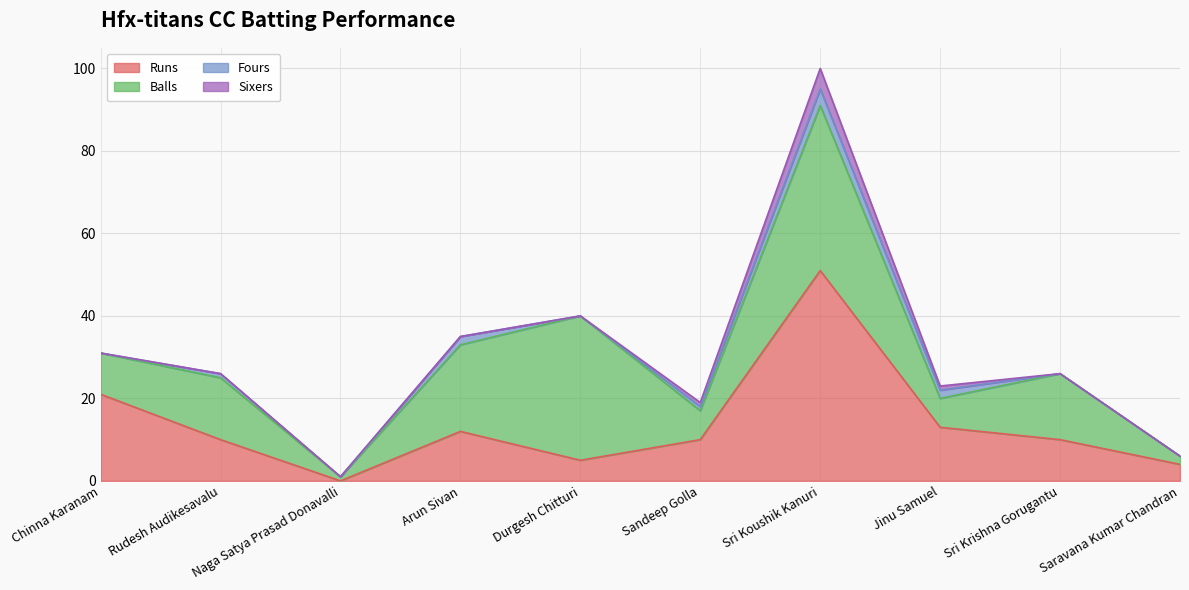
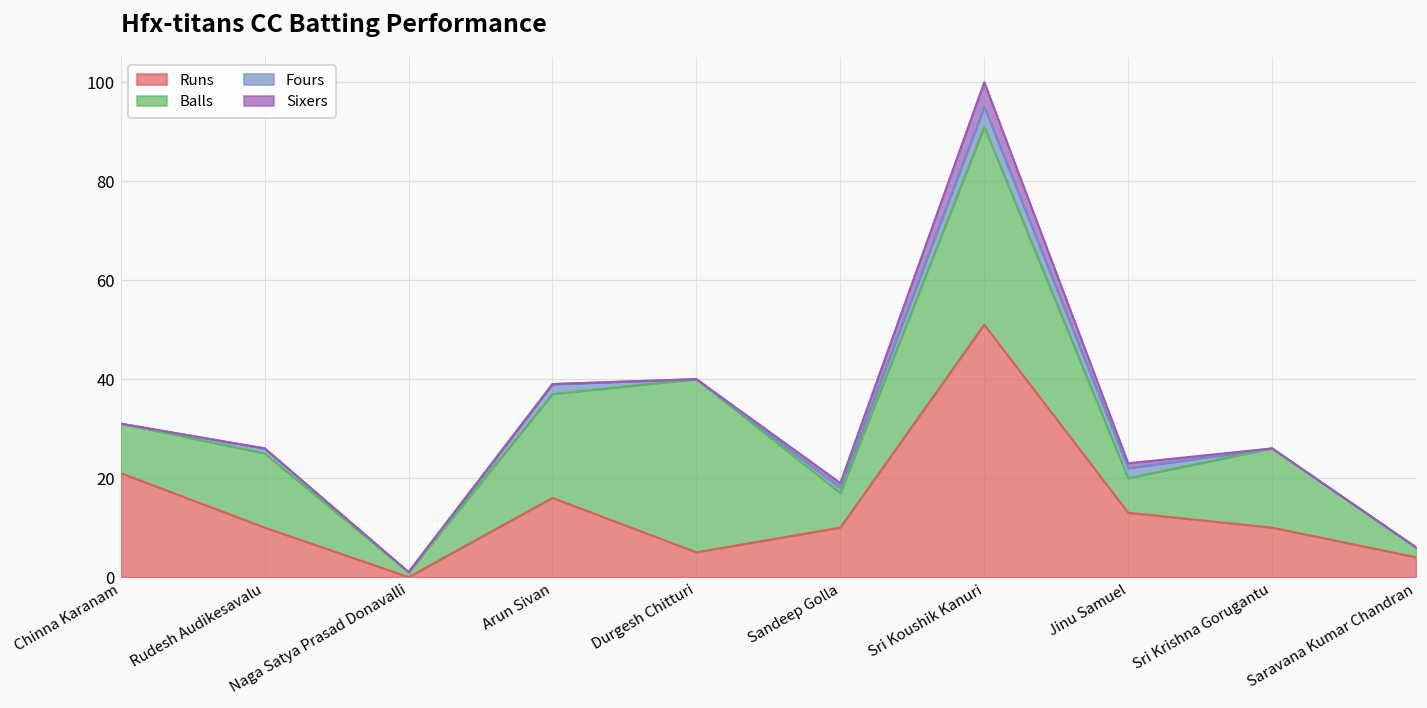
Runs, Arun Sivan: 12 -> 16
